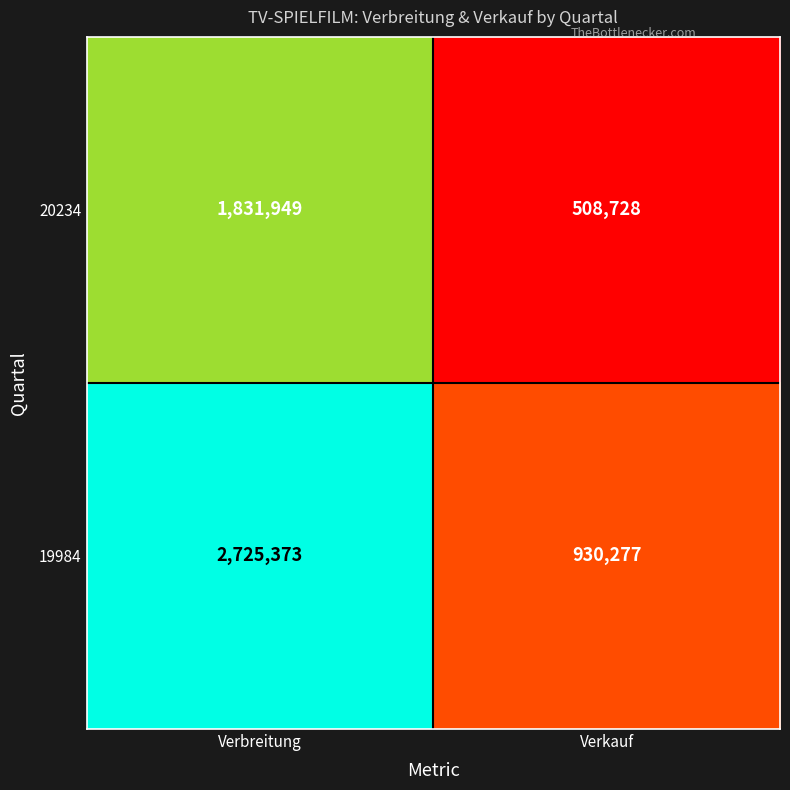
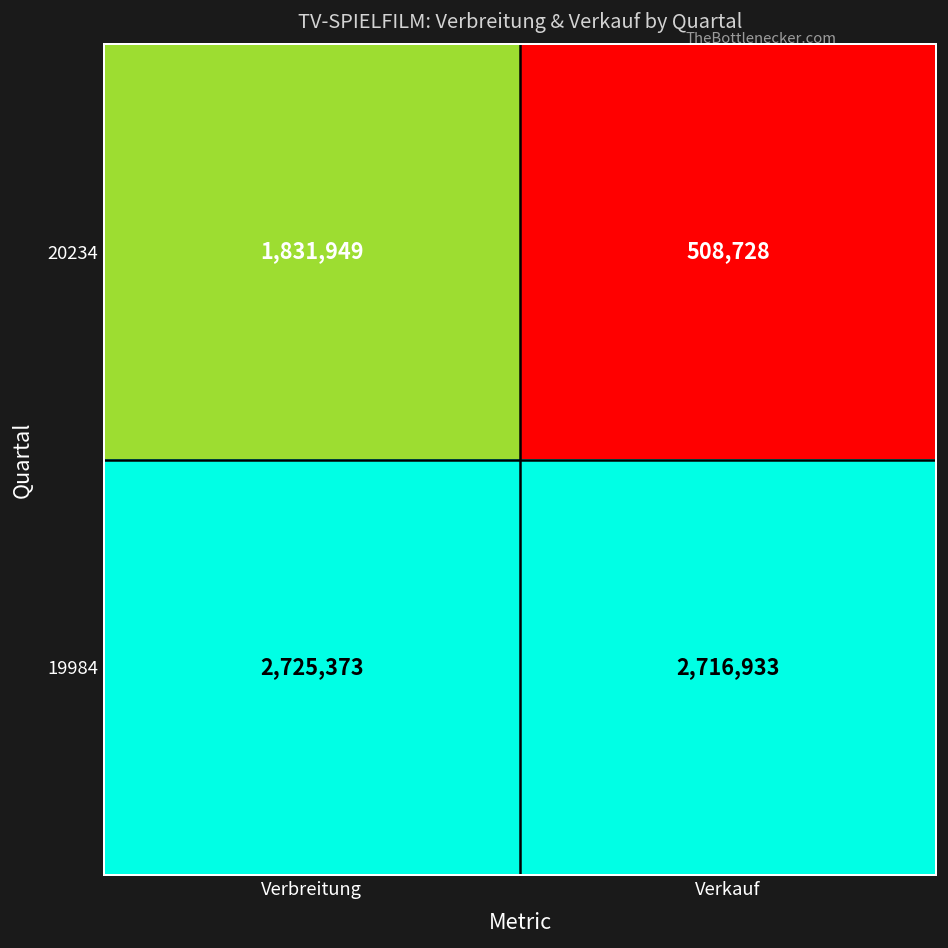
19984, Verkauf: 930,277 -> 2,716,933
